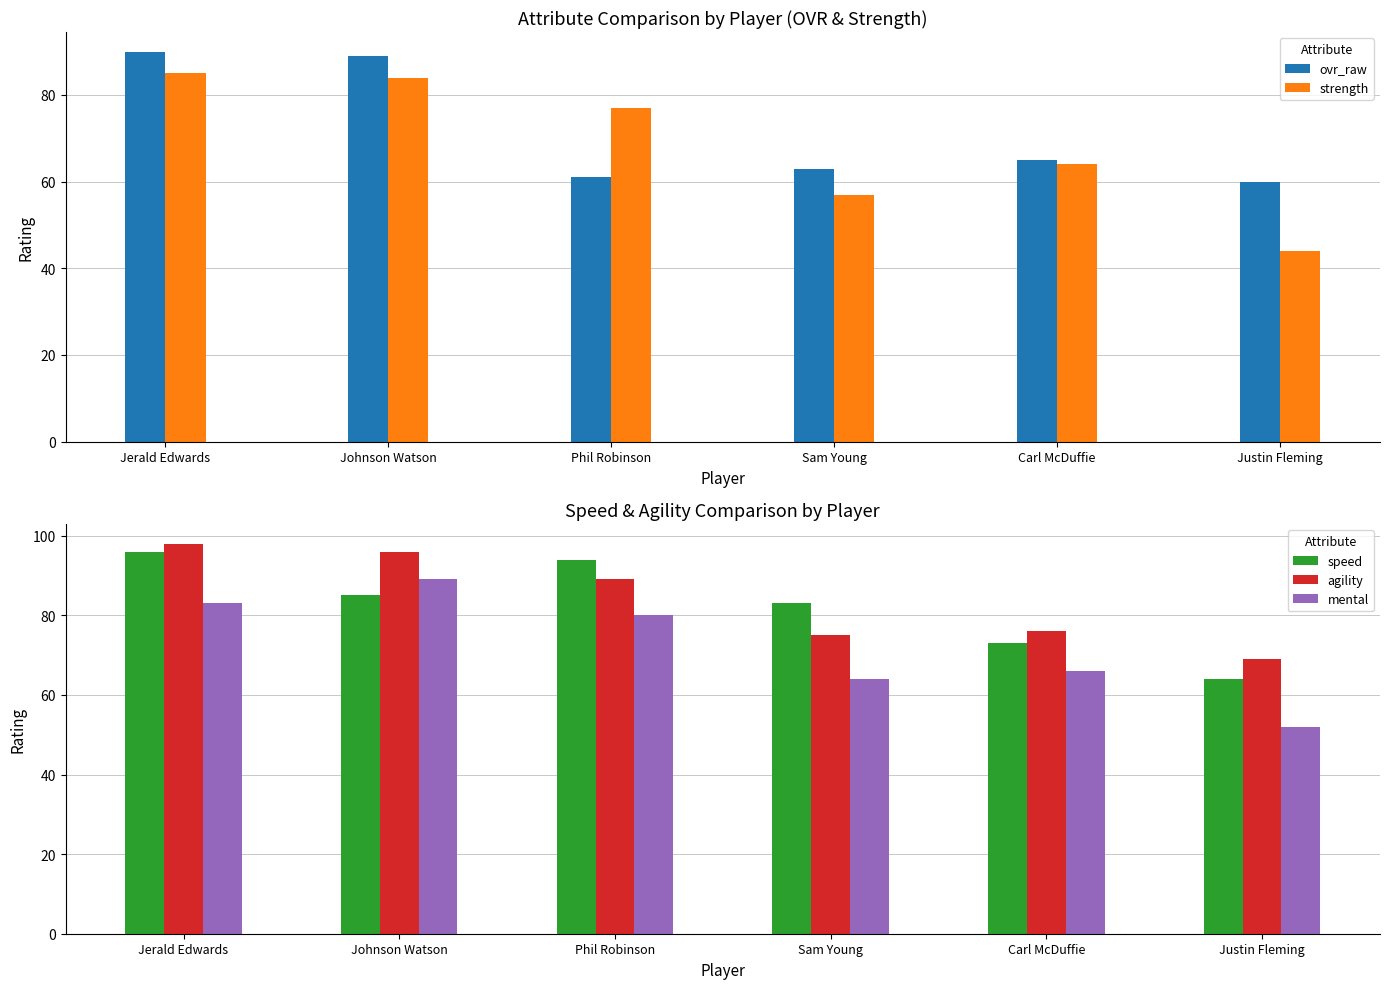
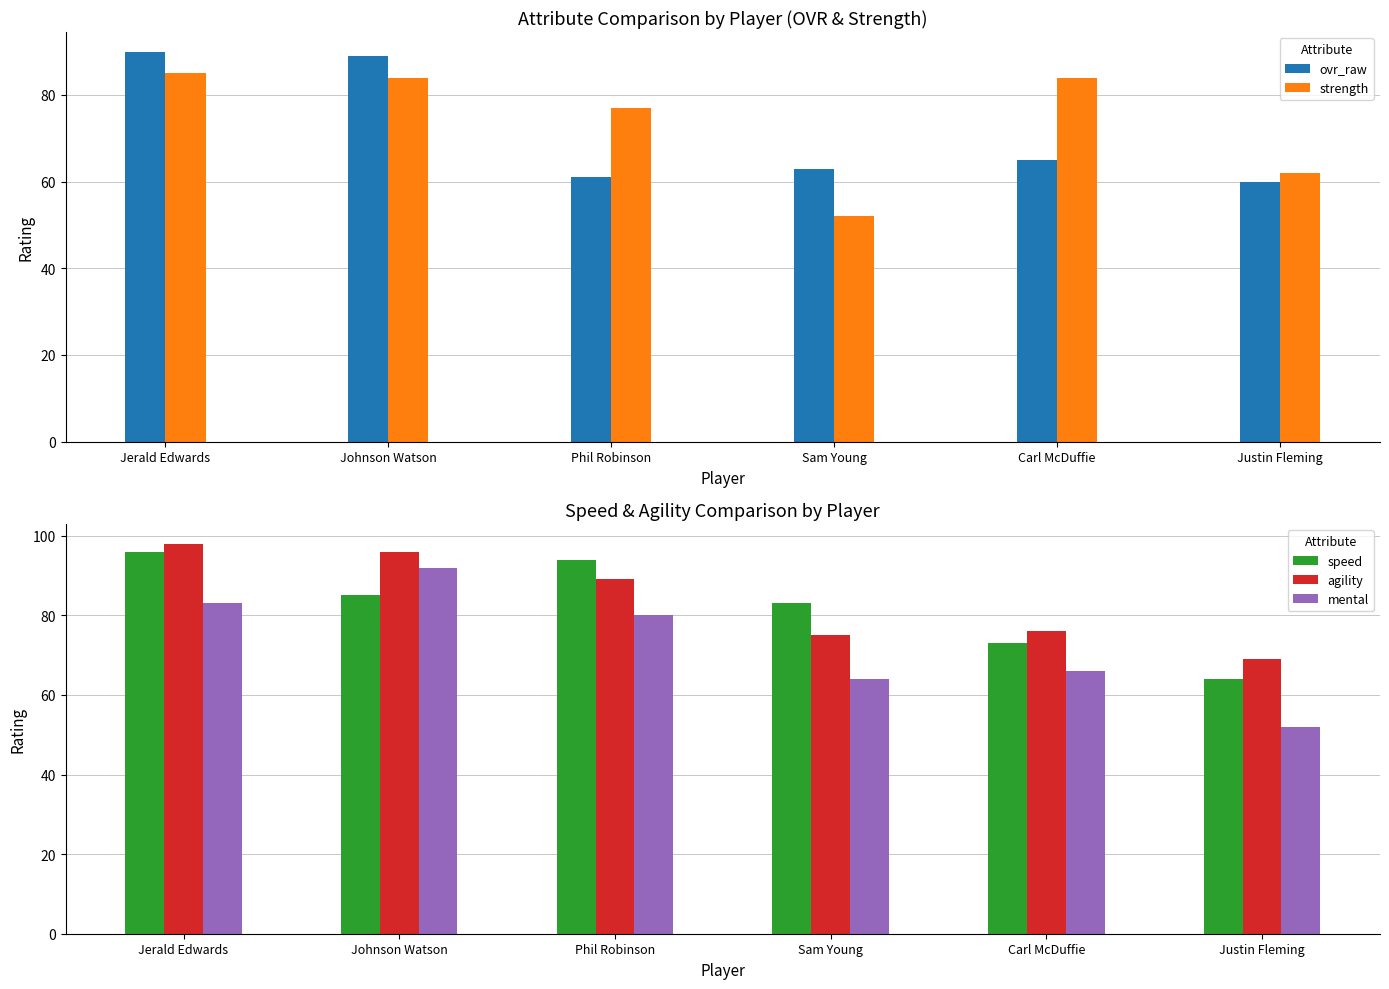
Attribute Comparison by Player (OVR & Strength), strength, Sam Young: 57 -> 52
Attribute Comparison by Player (OVR & Strength), strength, Carl McDuffie: 64 -> 84
Attribute Comparison by Player (OVR & Strength), strength, Justin Fleming: 44 -> 62
Speed & Agility Comparison by Player, mental, Johnson Watson: 89 -> 92
